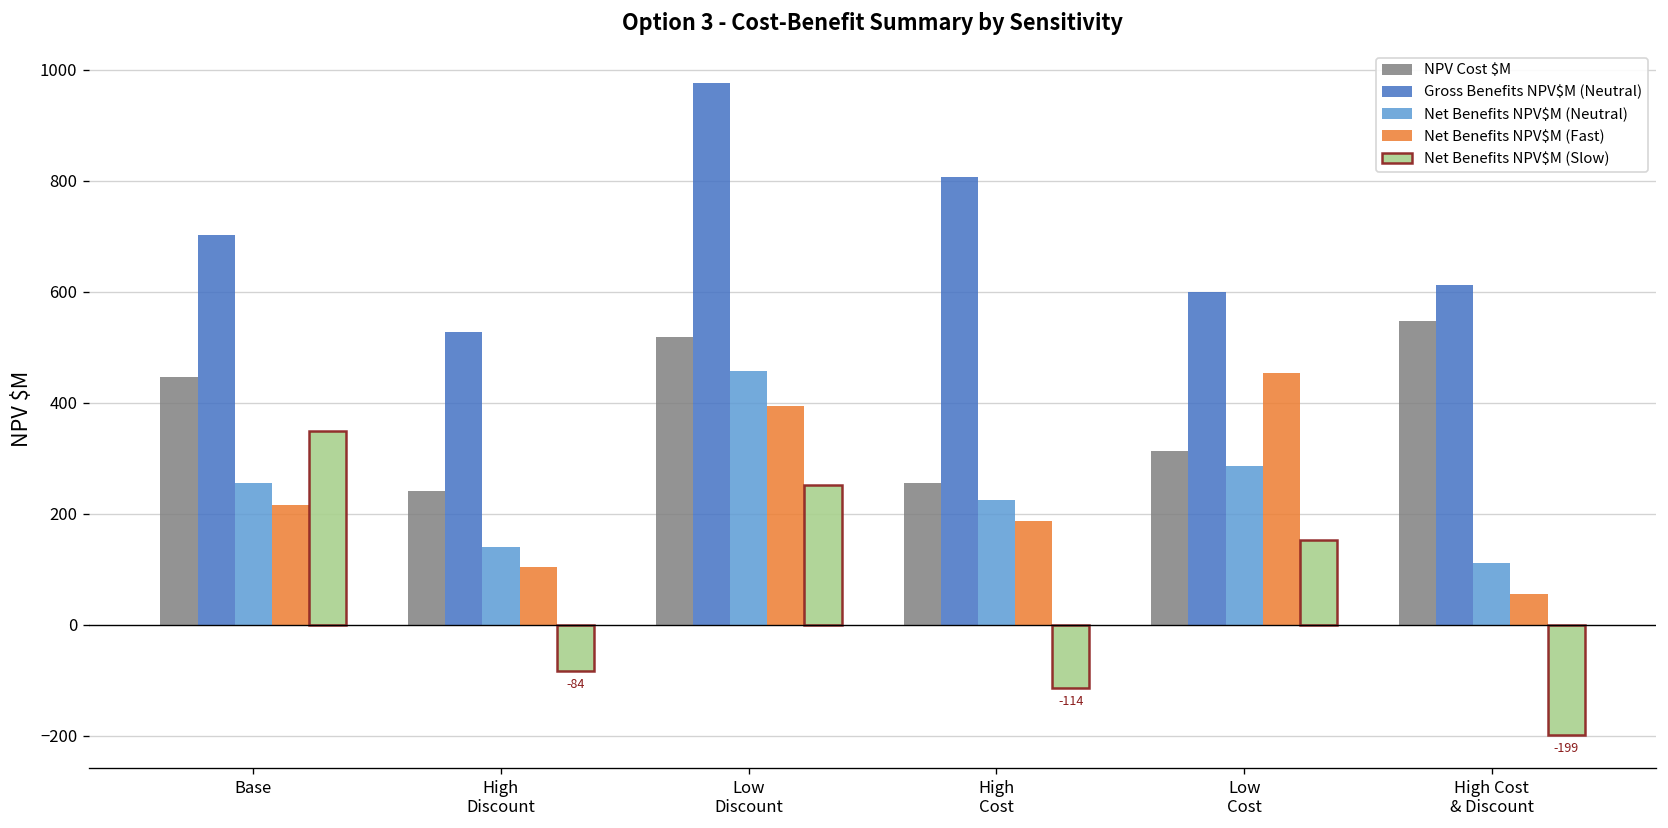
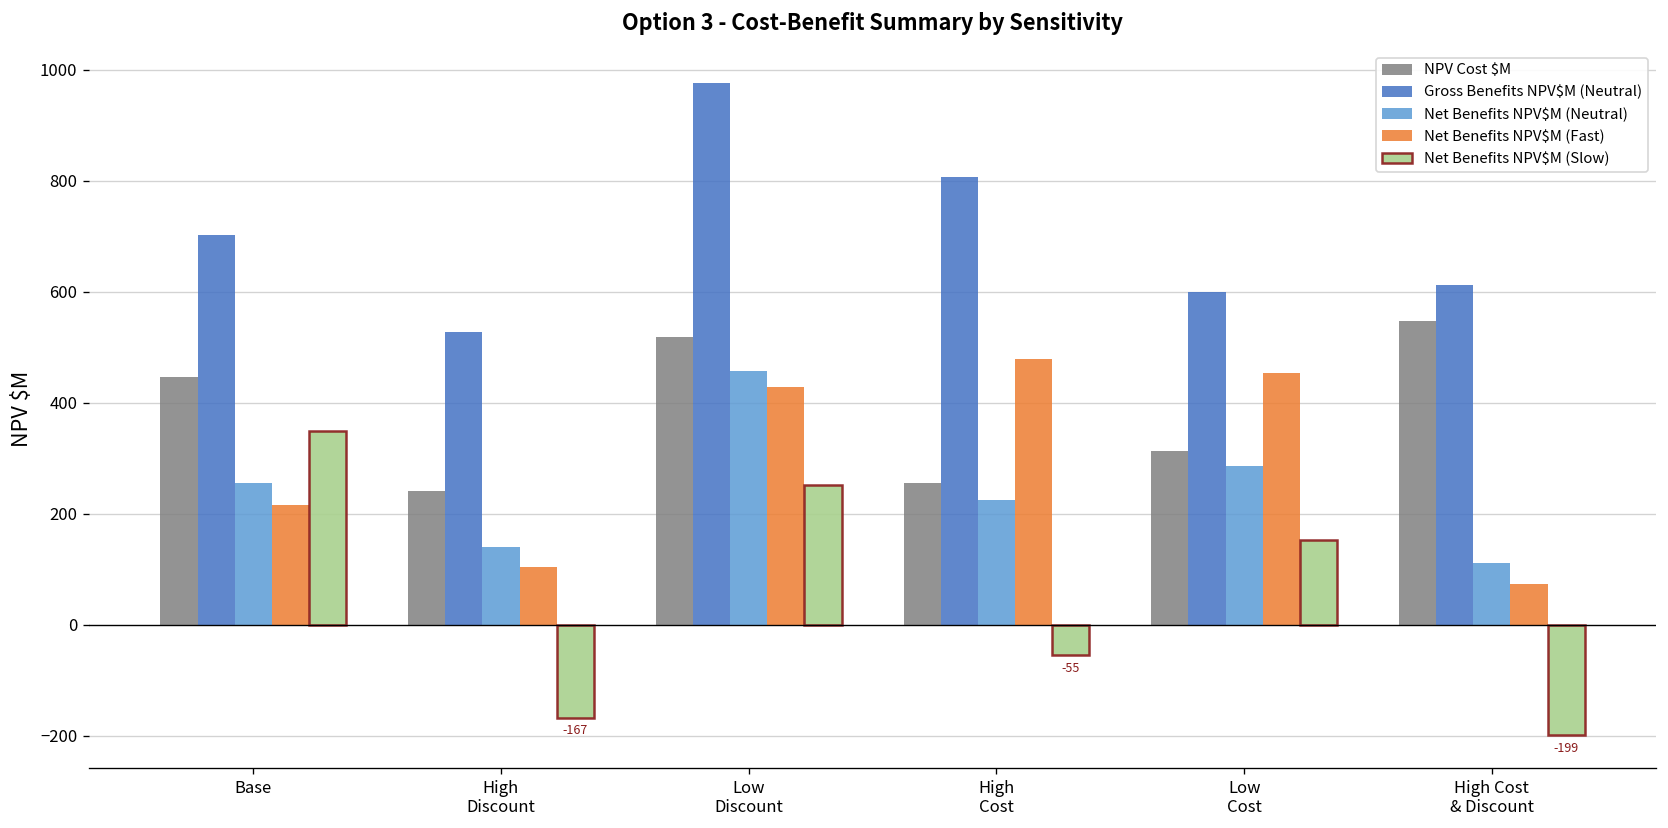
Net Benefits NPV$M (Slow), High Discount: -84 -> -167
Net Benefits NPV$M (Fast), Low Discount: 390 -> 430
Net Benefits NPV$M (Fast), High Cost: 190 -> 480
Net Benefits NPV$M (Slow), High Cost: -114 -> -55
Net Benefits NPV$M (Fast), High Cost & Discount: 60 -> 70
